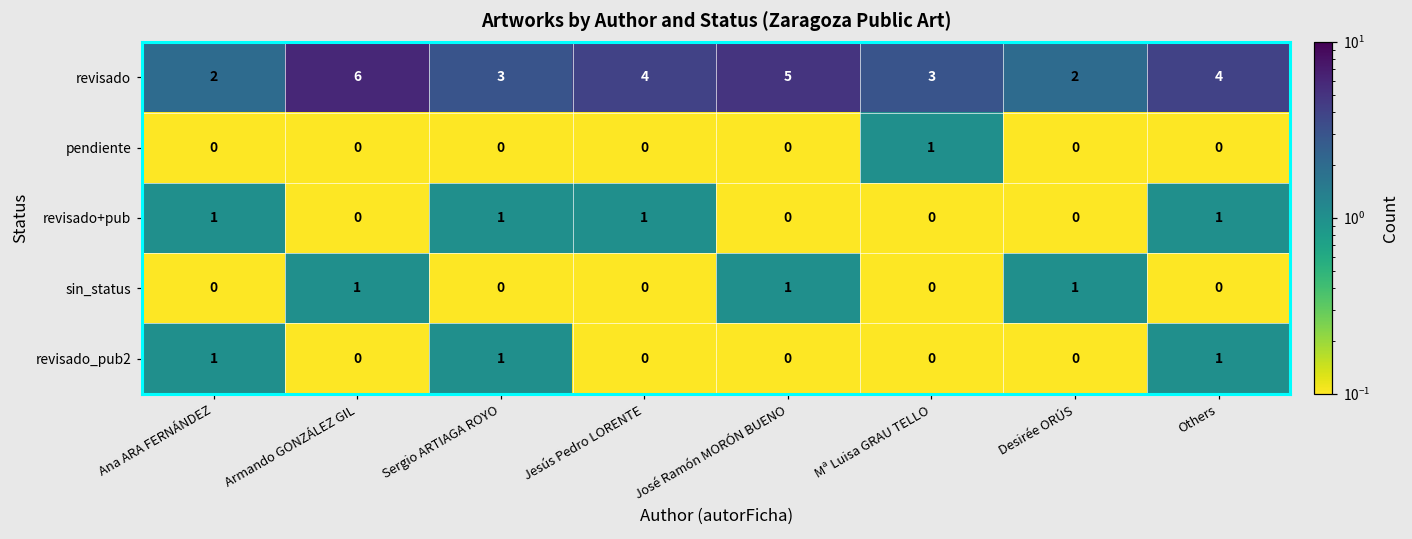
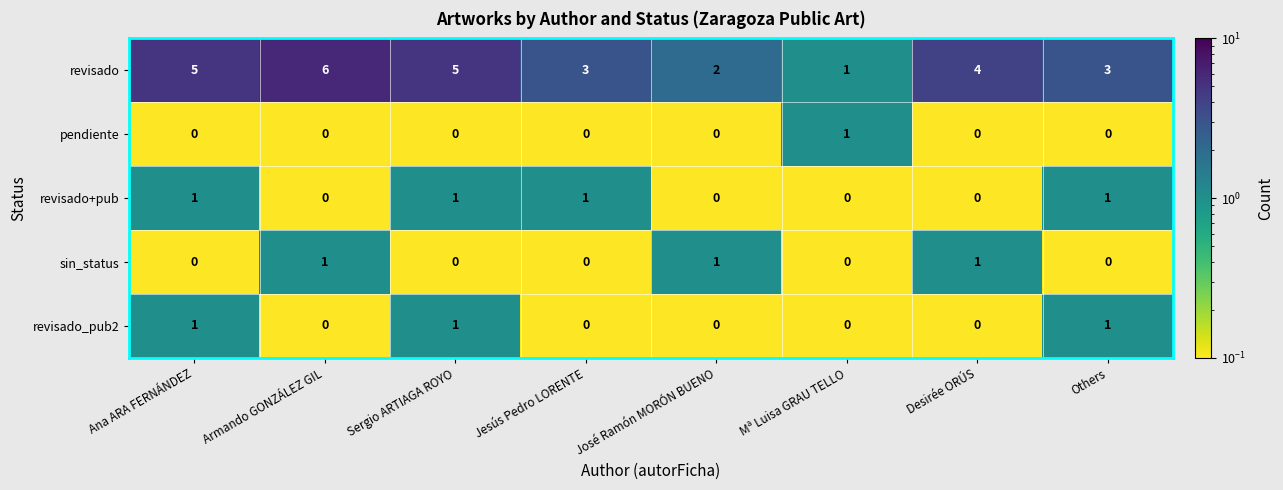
revisado, Ana ARA FERNÁNDEZ: 2 -> 5
revisado, Sergio ARTIAGA ROYO: 3 -> 5
revisado, Jesús Pedro LORENTE: 4 -> 3
revisado, José Ramón MORÓN BUENO: 5 -> 2
revisado, Mª Luisa GRAU TELLO: 3 -> 1
revisado, Desirée ORÚS: 2 -> 4
revisado, Others: 4 -> 3
